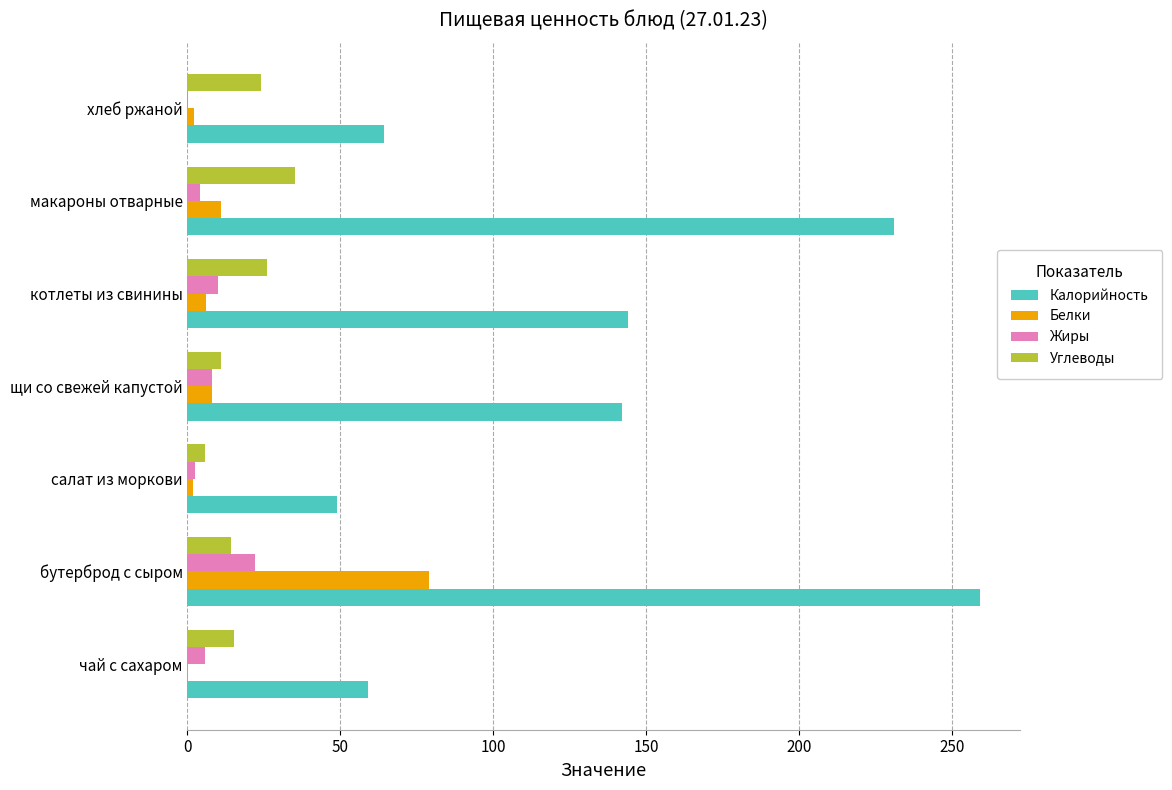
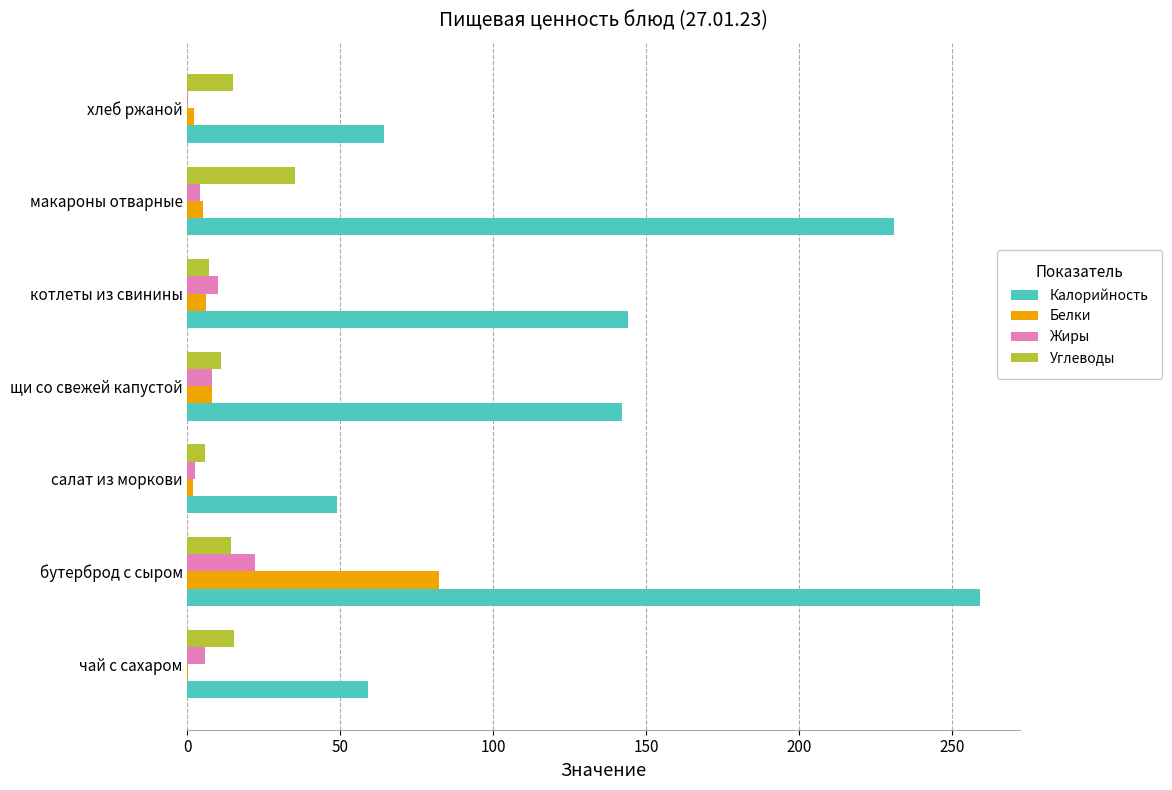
Углеводы, хлеб ржаной: 24 -> 15
Белки, макароны отварные: 11 -> 5
Углеводы, котлеты из свинины: 26 -> 7
Белки, бутерброд с сыром: 79 -> 82
